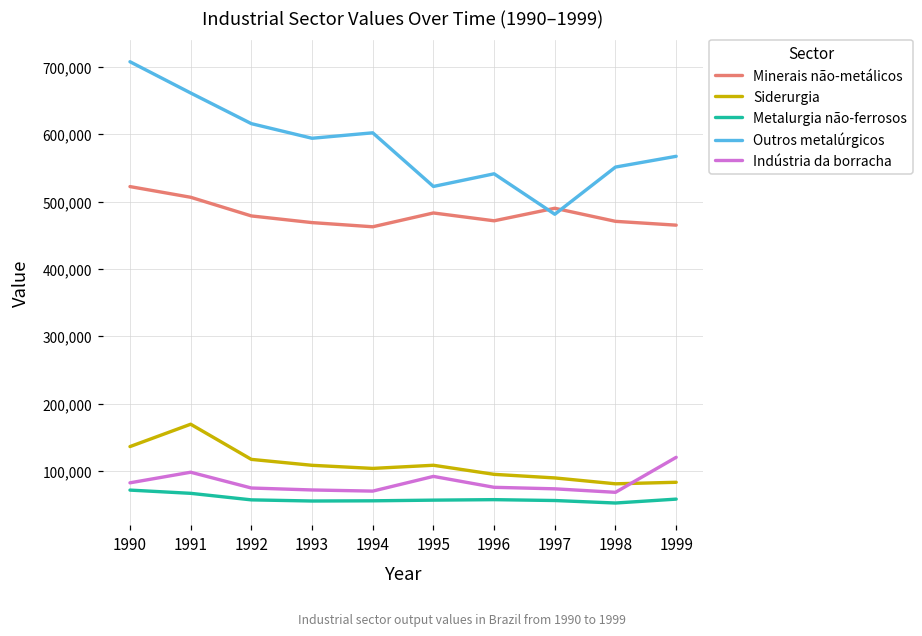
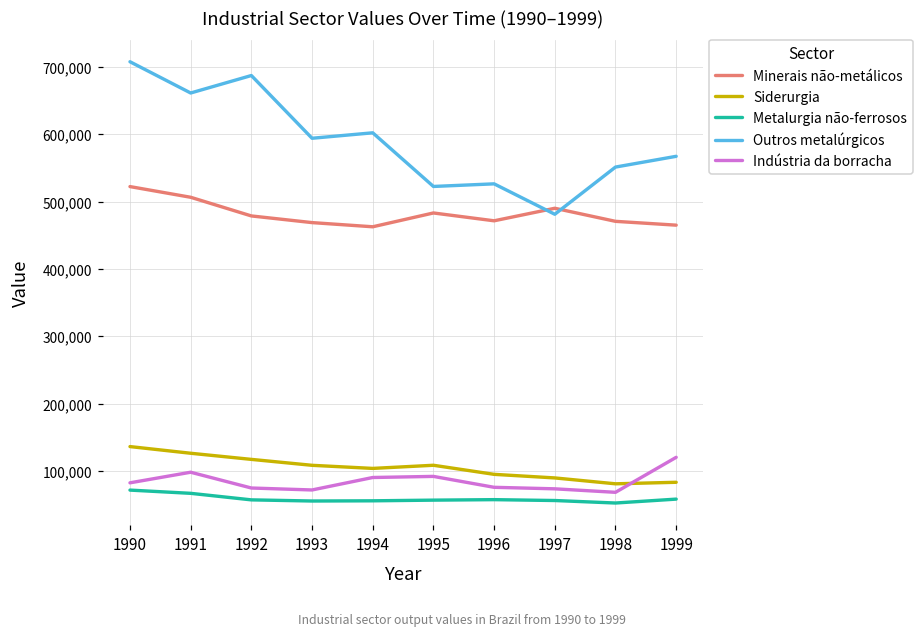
Siderurgia, 1991: 170,000 -> 130,000
Outros metalúrgicos, 1992: 620,000 -> 690,000
Indústria da borracha, 1994: 70,000 -> 90,000
Outros metalúrgicos, 1996: 540,000 -> 530,000
